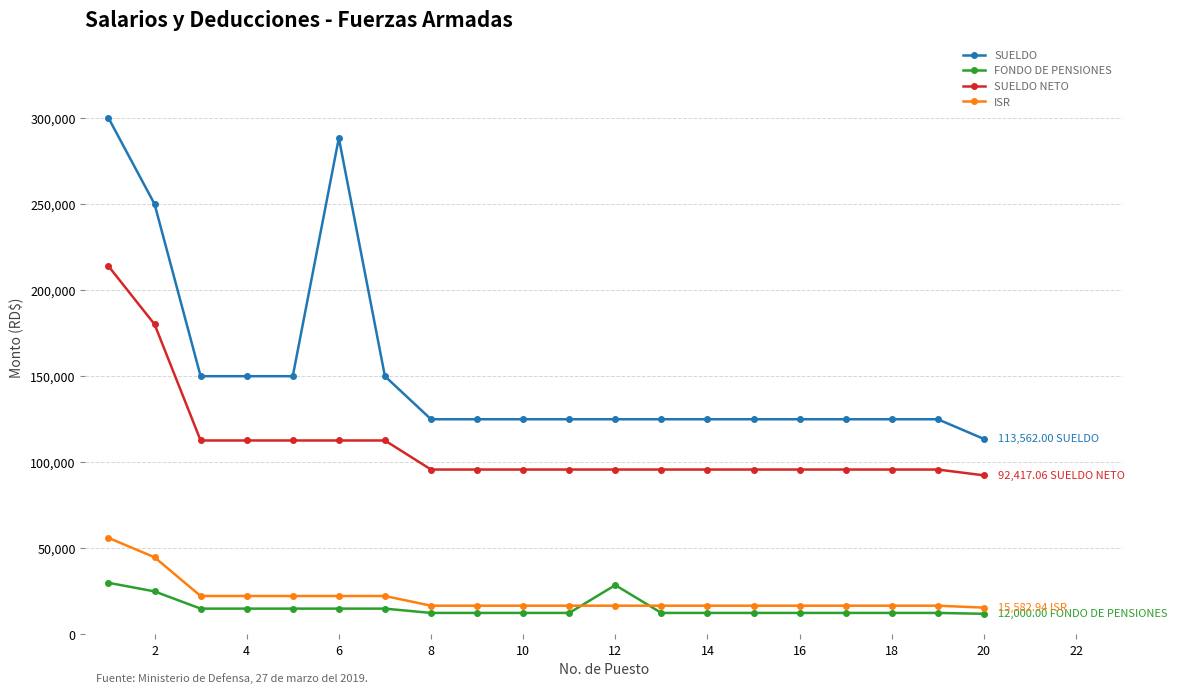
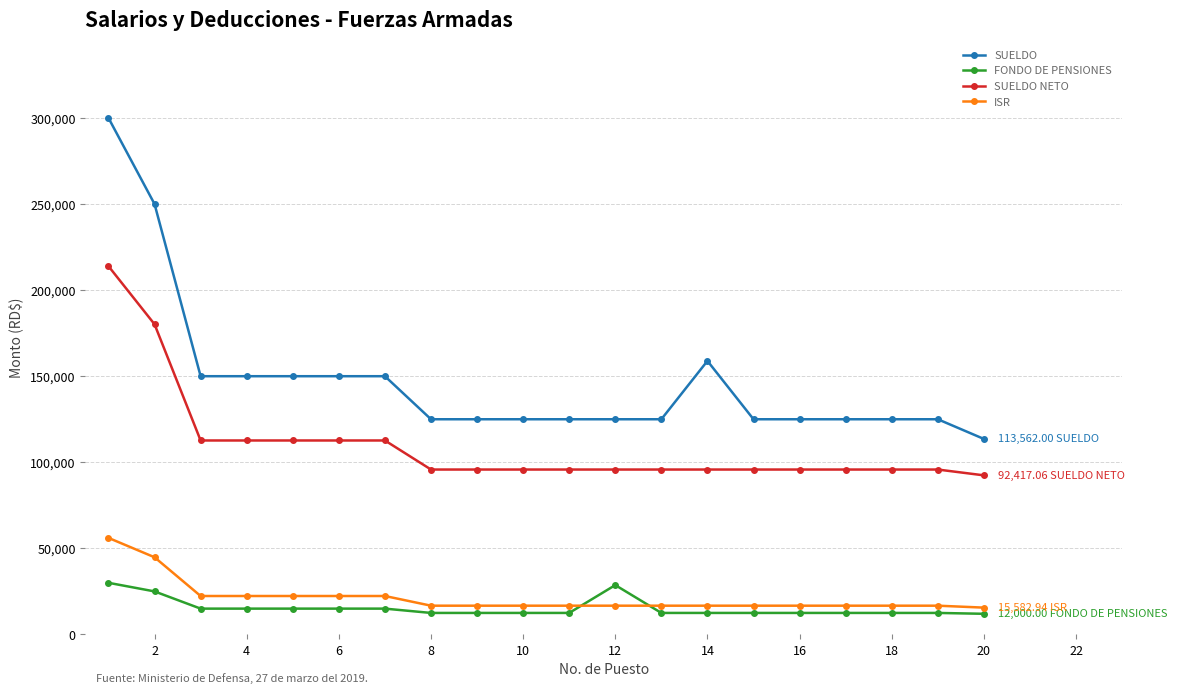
SUELDO, 6: 288,000 -> 150,000
SUELDO, 14: 125,000 -> 159,000
